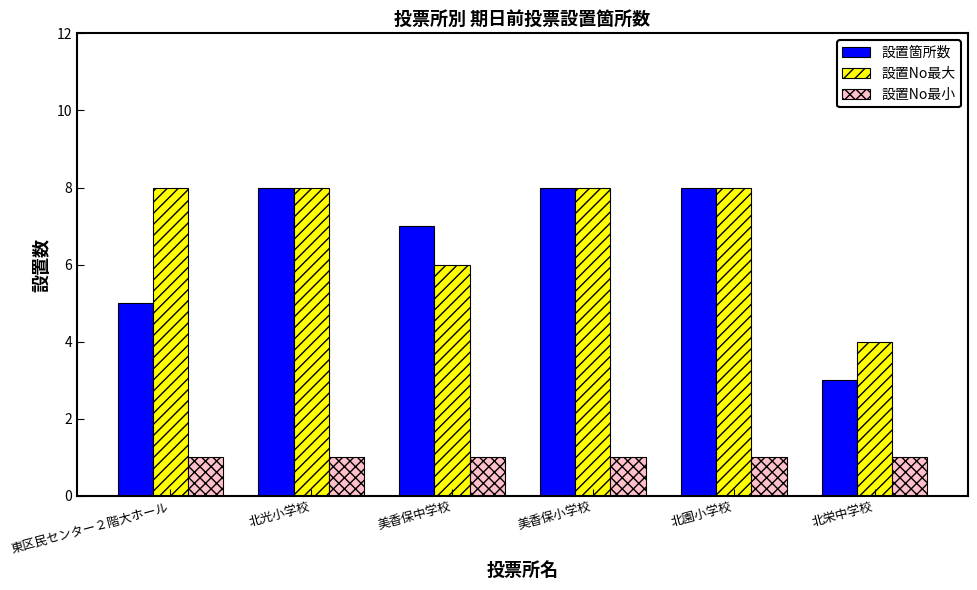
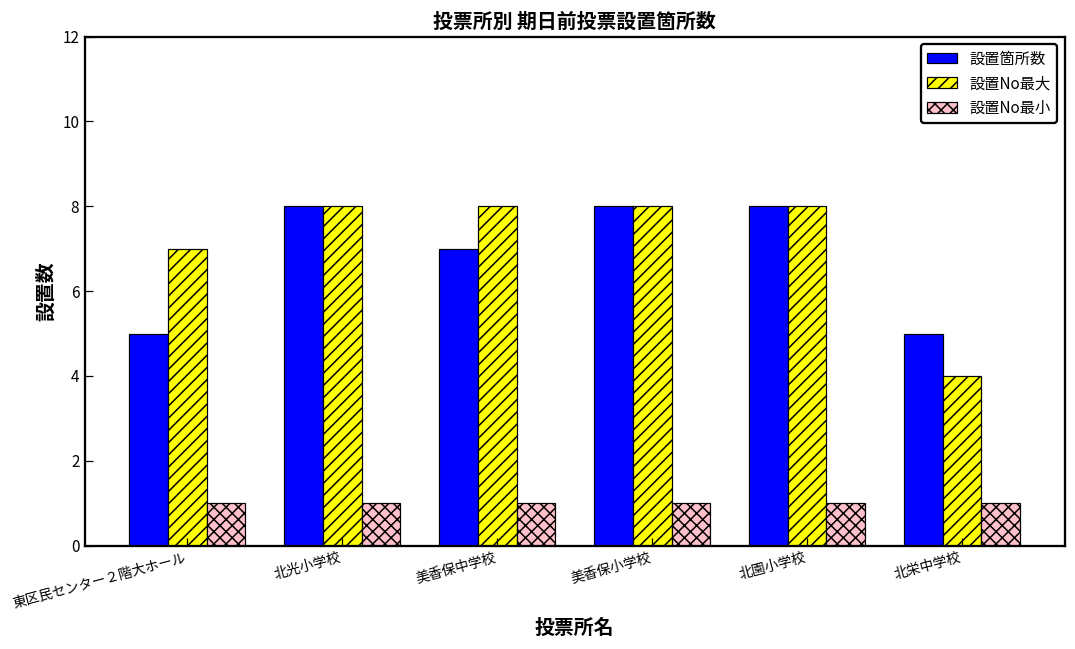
設置No最大, 東区民センター２階大ホール: 8 -> 7
設置No最大, 美香保中学校: 6 -> 8
設置箇所数, 北栄中学校: 3 -> 5
